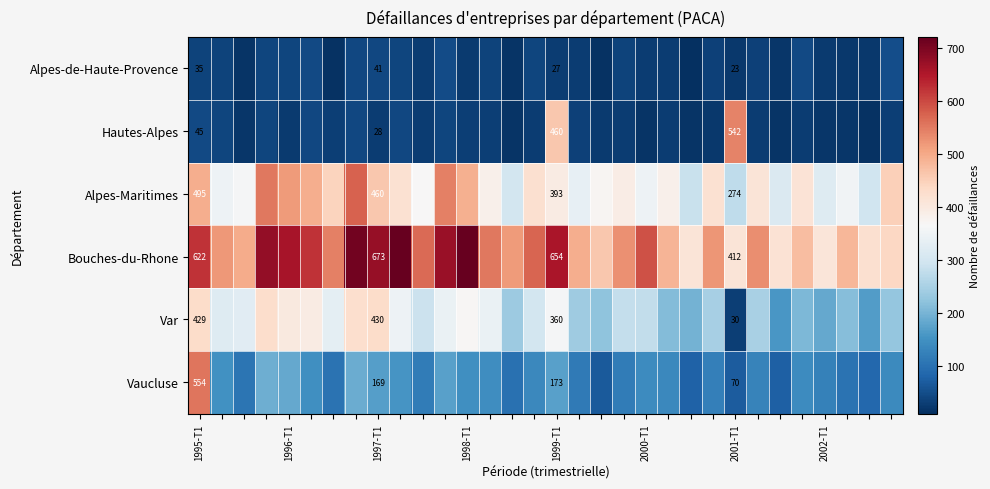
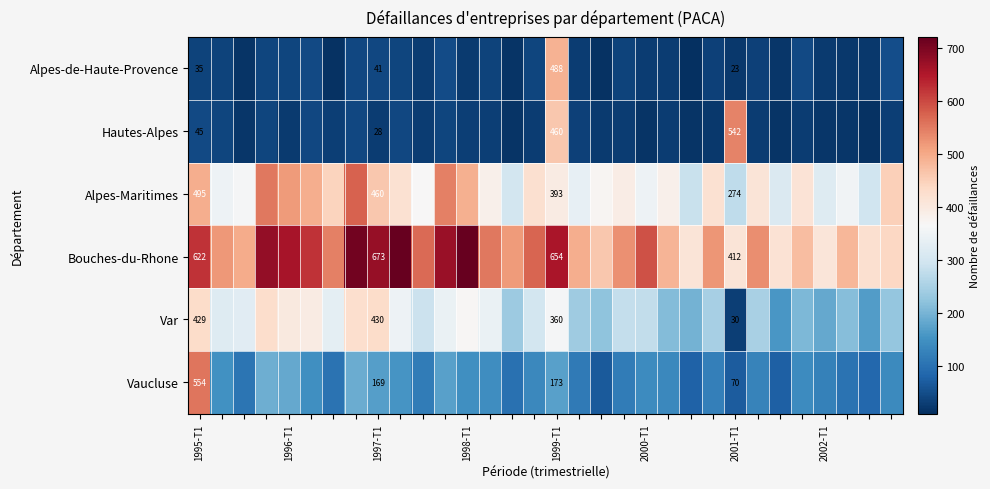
Alpes-de-Haute-Provence, 1999-T1: 27 -> 488
